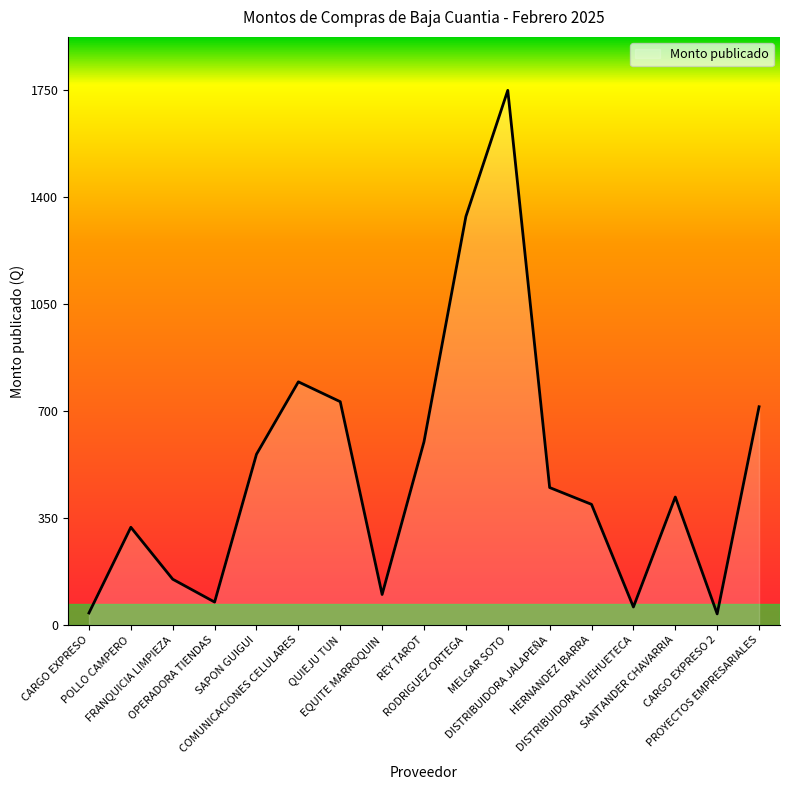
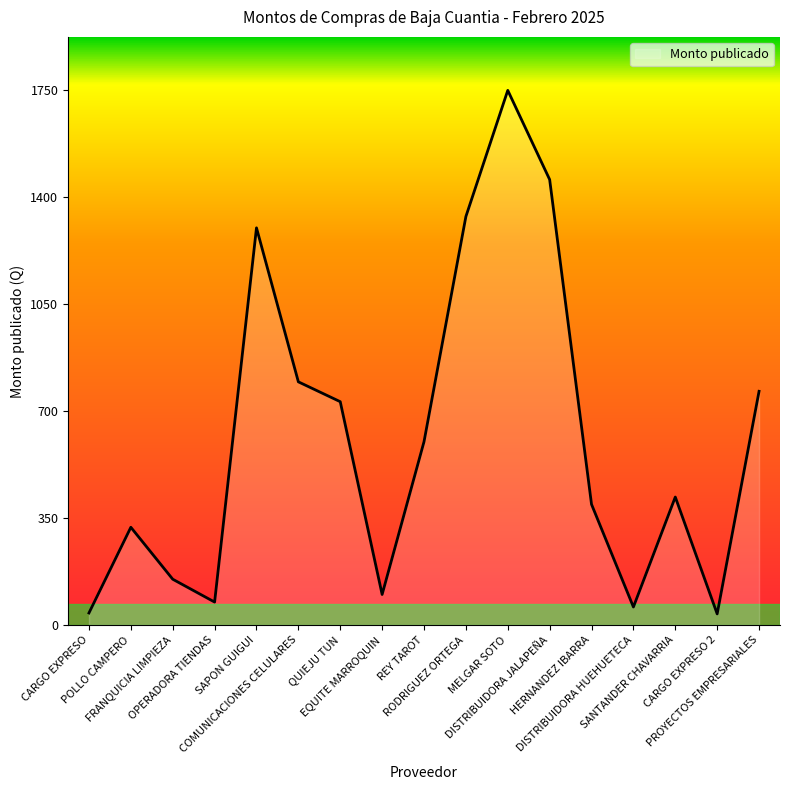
SAPON GUIGUI: 560 -> 1300
DISTRIBUIDORA JALAPEÑA: 450 -> 1460
PROYECTOS EMPRESARIALES: 710 -> 770
